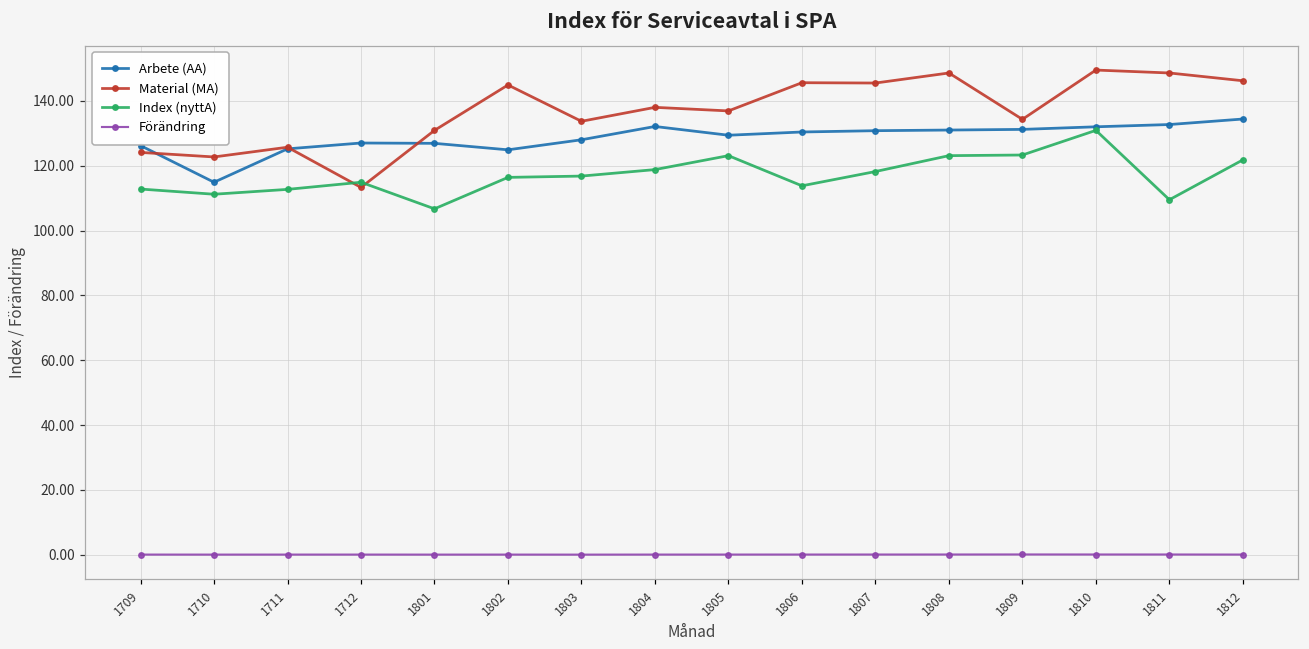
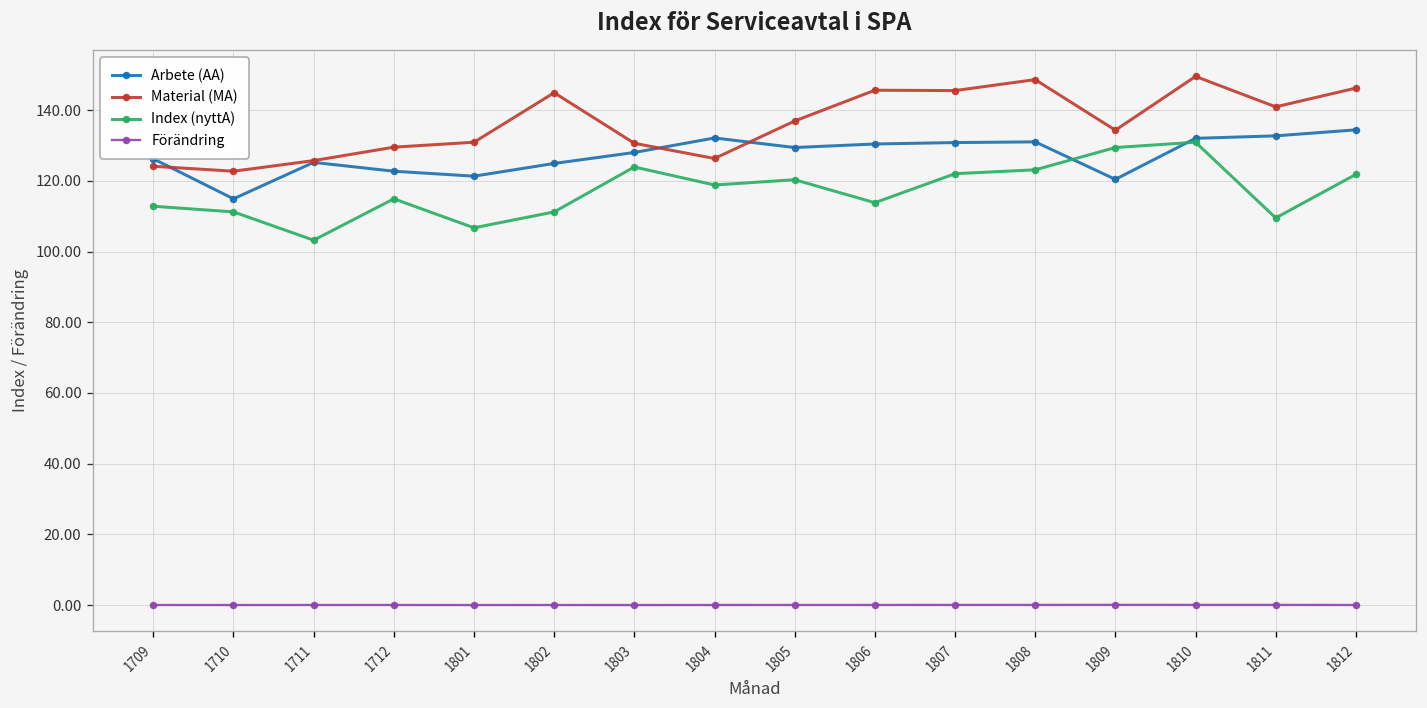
Index (nyttA), 1711: 113 -> 103
Arbete (AA), 1712: 127 -> 123
Material (MA), 1712: 113 -> 130
Arbete (AA), 1801: 127 -> 121
Index (nyttA), 1802: 116 -> 111
Material (MA), 1803: 134 -> 131
Index (nyttA), 1803: 117 -> 124
Material (MA), 1804: 138 -> 126
Index (nyttA), 1805: 123 -> 120
Index (nyttA), 1807: 118 -> 122
Arbete (AA), 1809: 131 -> 120
Index (nyttA), 1809: 123 -> 129
Material (MA), 1811: 149 -> 141
